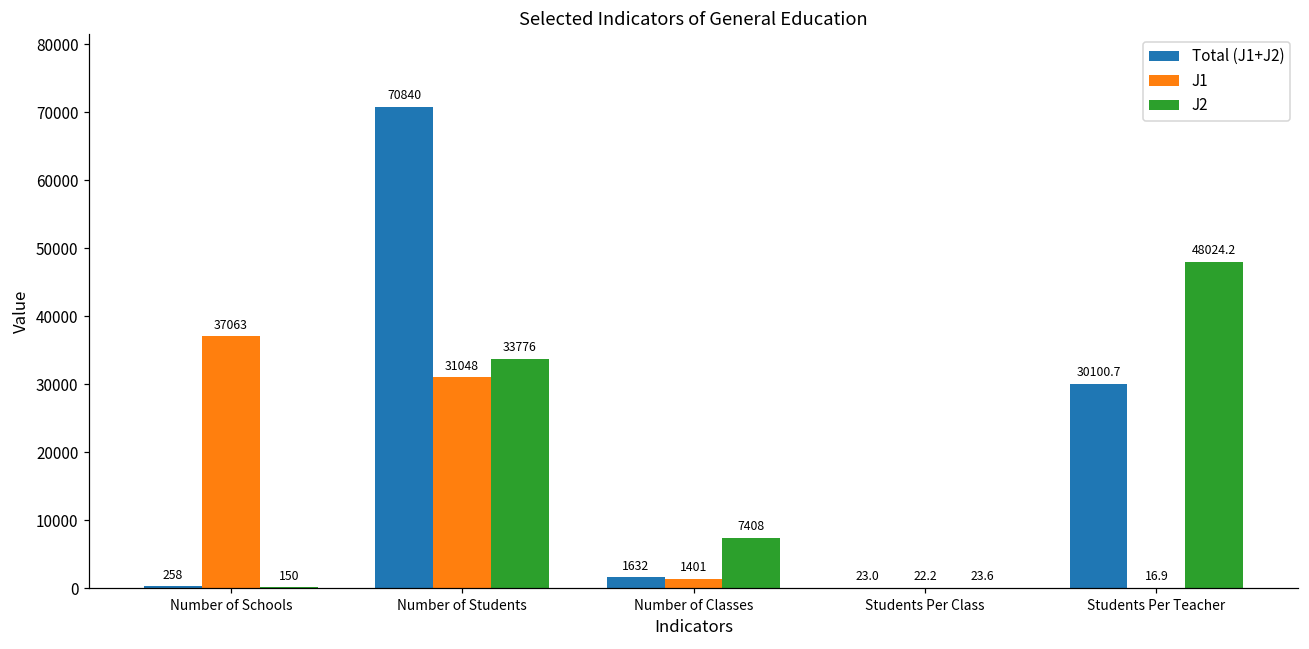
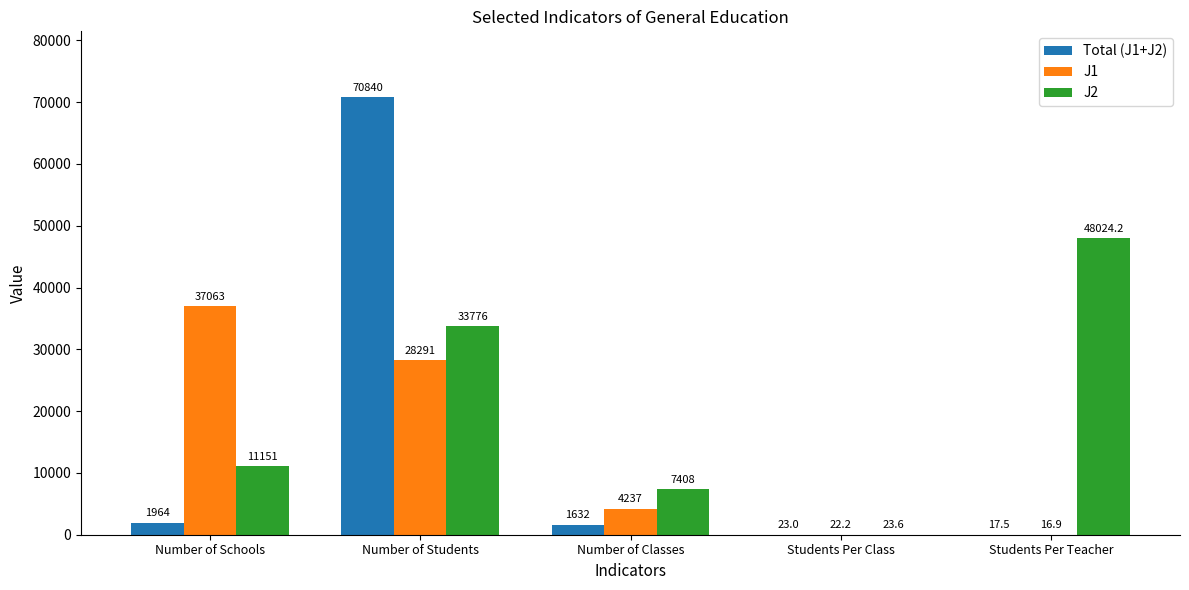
Total (J1+J2), Number of Schools: 258 -> 1964
J2, Number of Schools: 150 -> 11151
J1, Number of Students: 31048 -> 28291
J1, Number of Classes: 1401 -> 4237
Total (J1+J2), Students Per Teacher: 30100.7 -> 17.5
